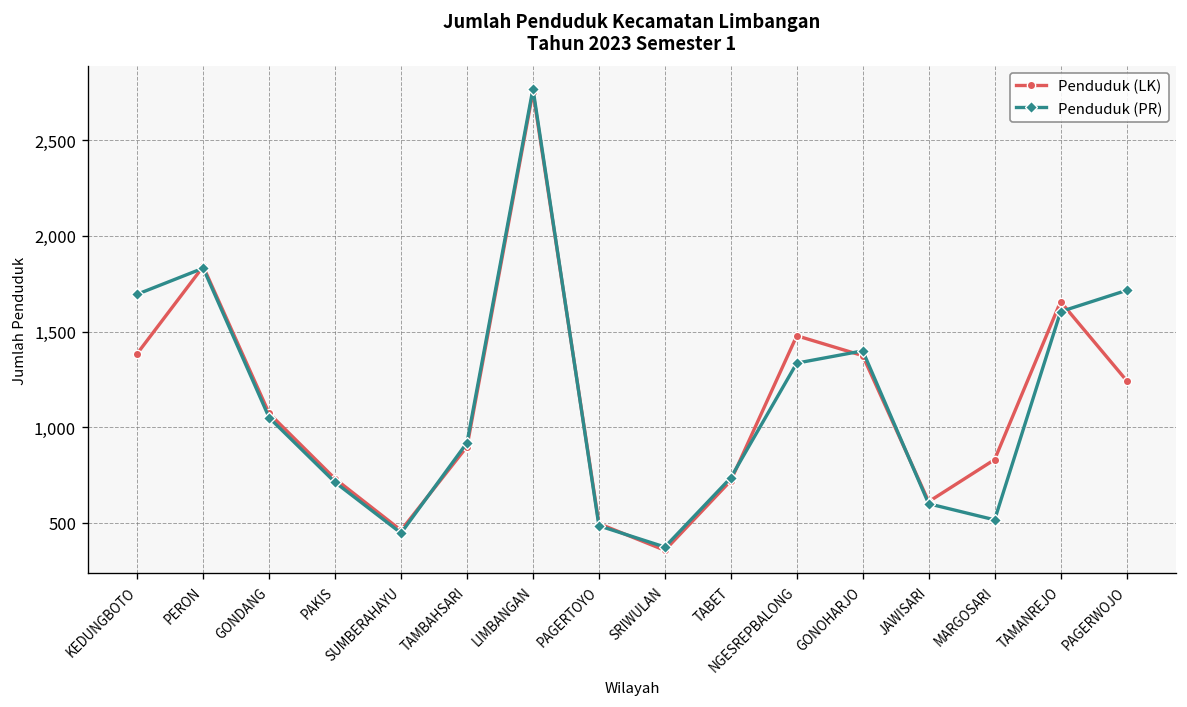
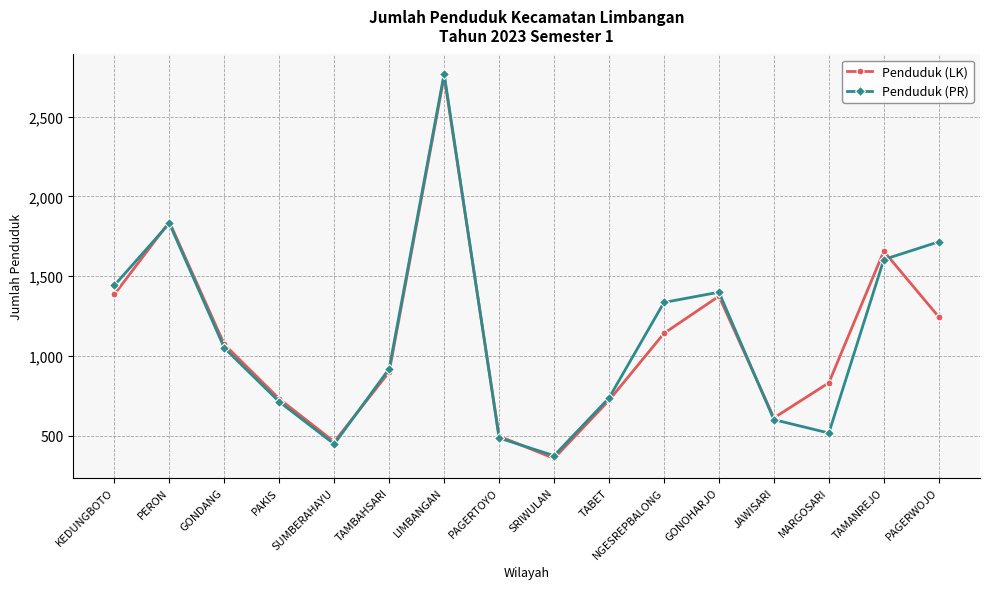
Penduduk (PR), KEDUNGBOTO: 1,700 -> 1,440
Penduduk (LK), NGESREPBALONG: 1,480 -> 1,140
